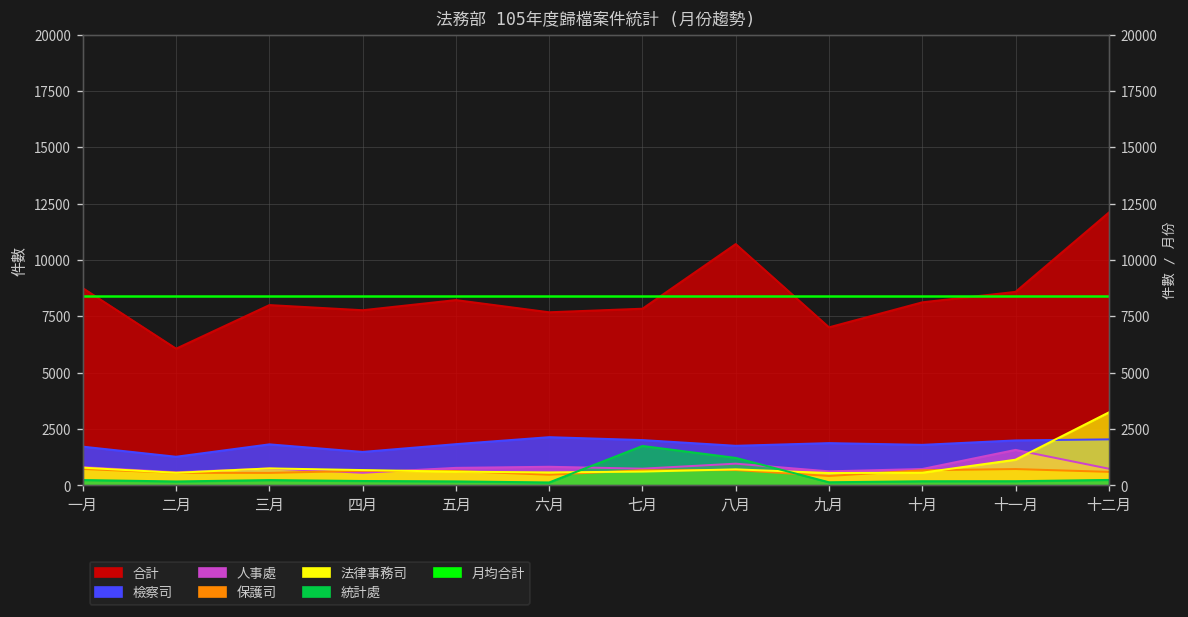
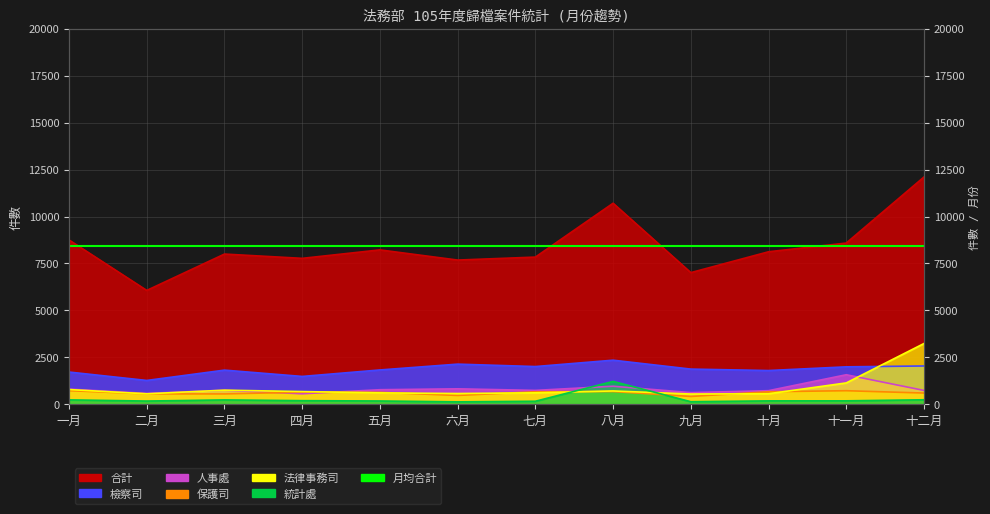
統計處, 七月: 1800 -> 200
檢察司, 八月: 1800 -> 2400
